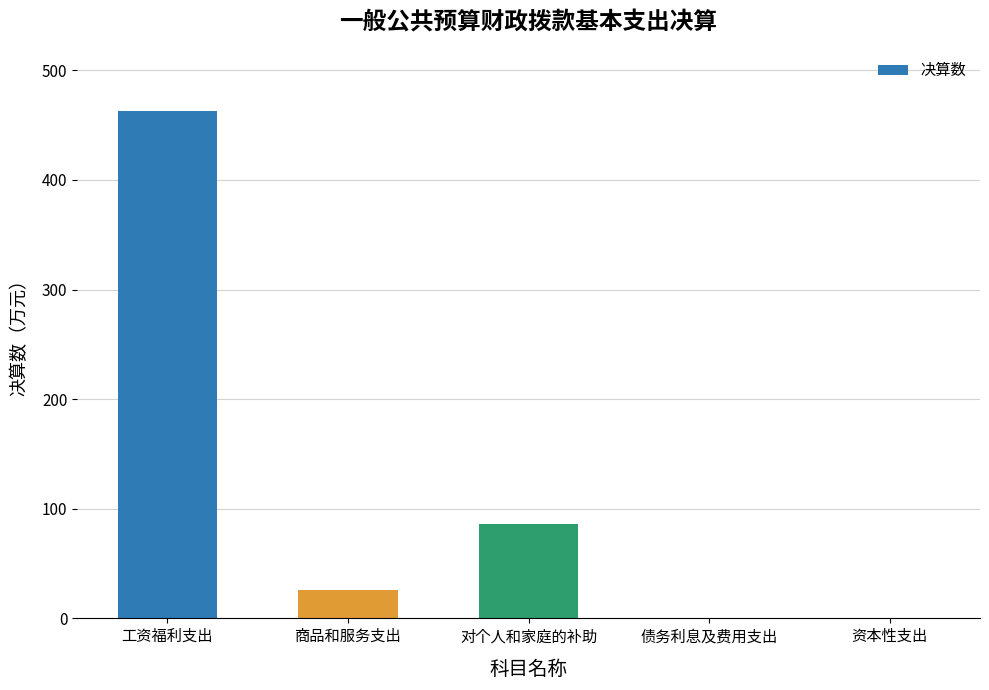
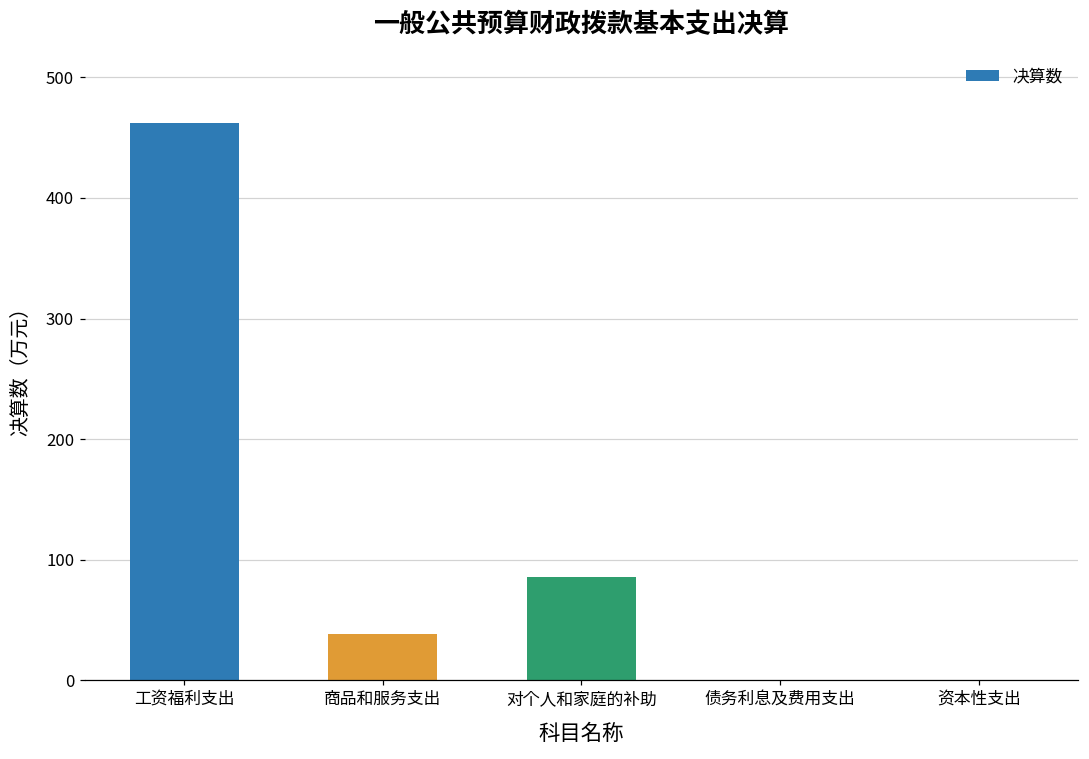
商品和服务支出: 26 -> 38
